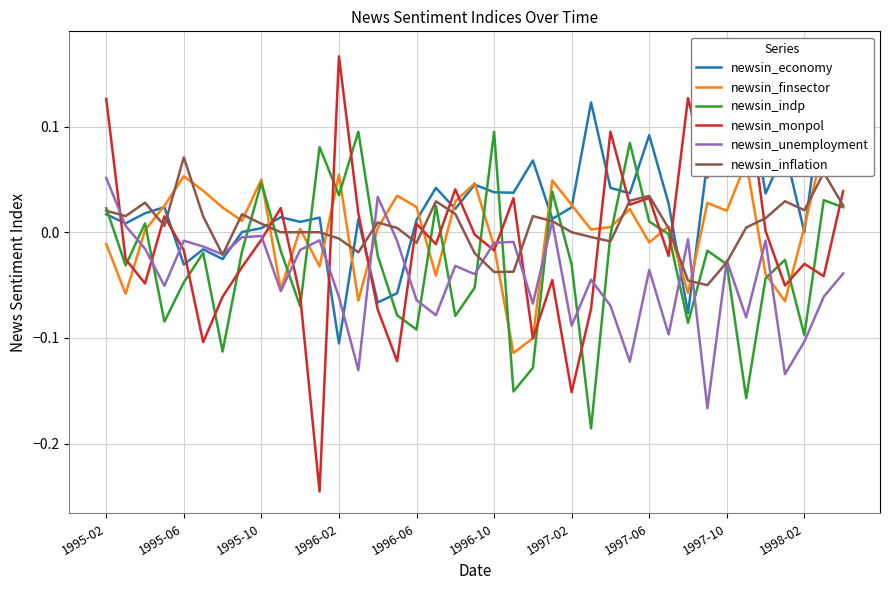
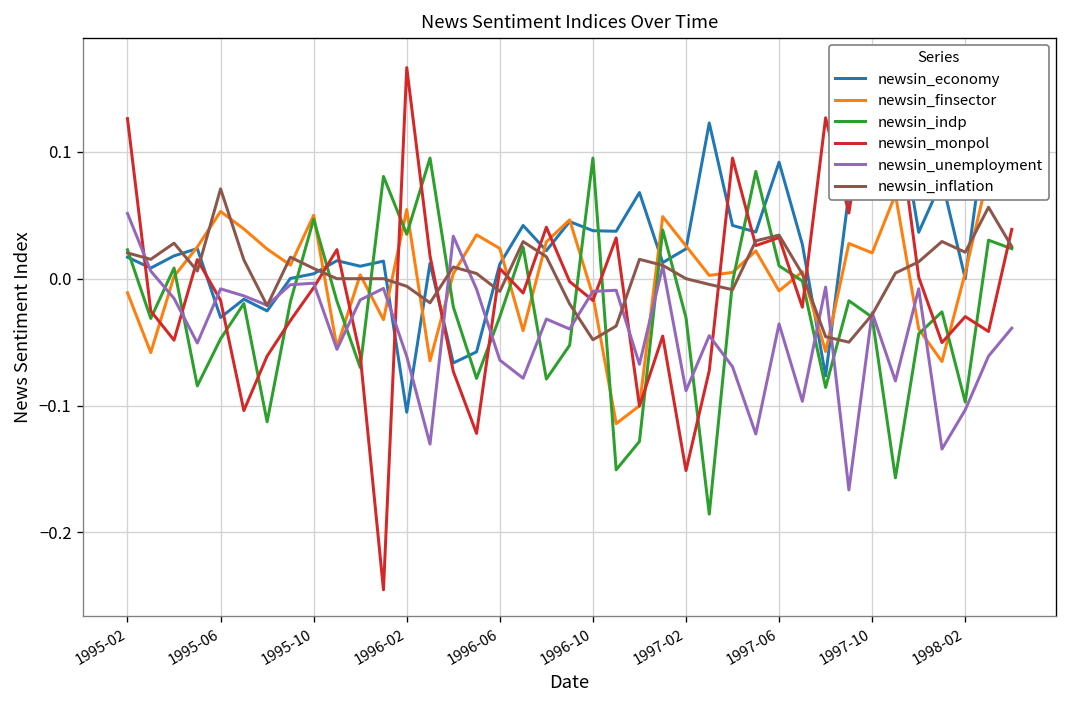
newsin_indp, 1996-06: -0.092 -> -0.030
newsin_inflation, 1996-10: -0.038 -> -0.048
